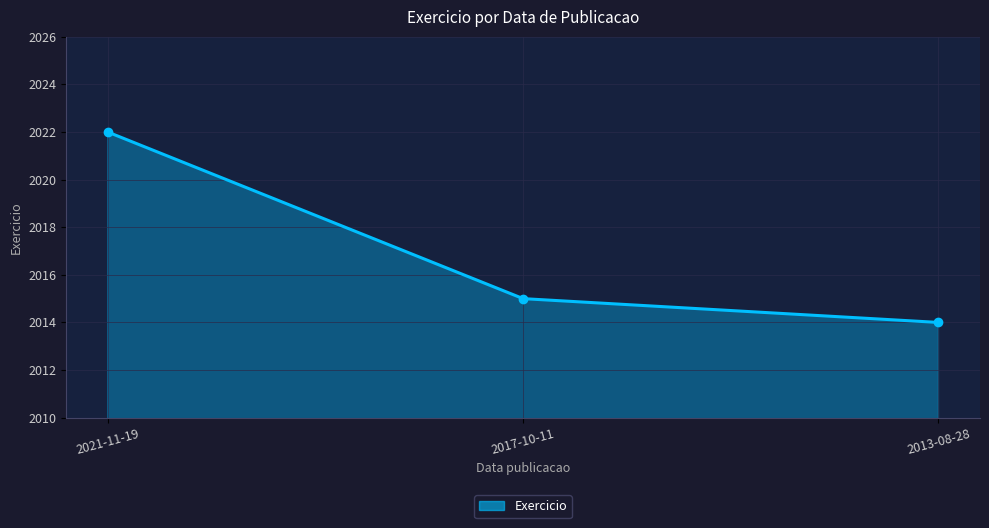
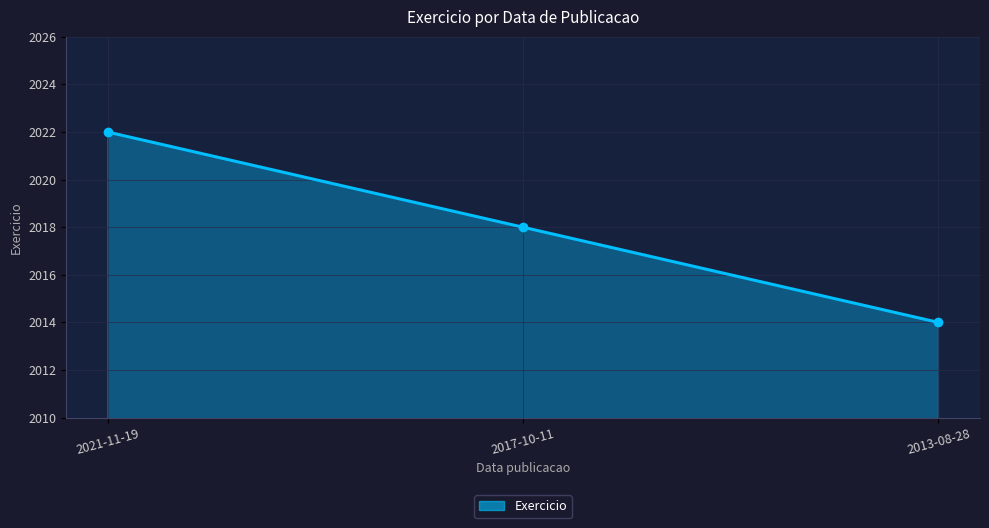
2017-10-11: 2015 -> 2018
